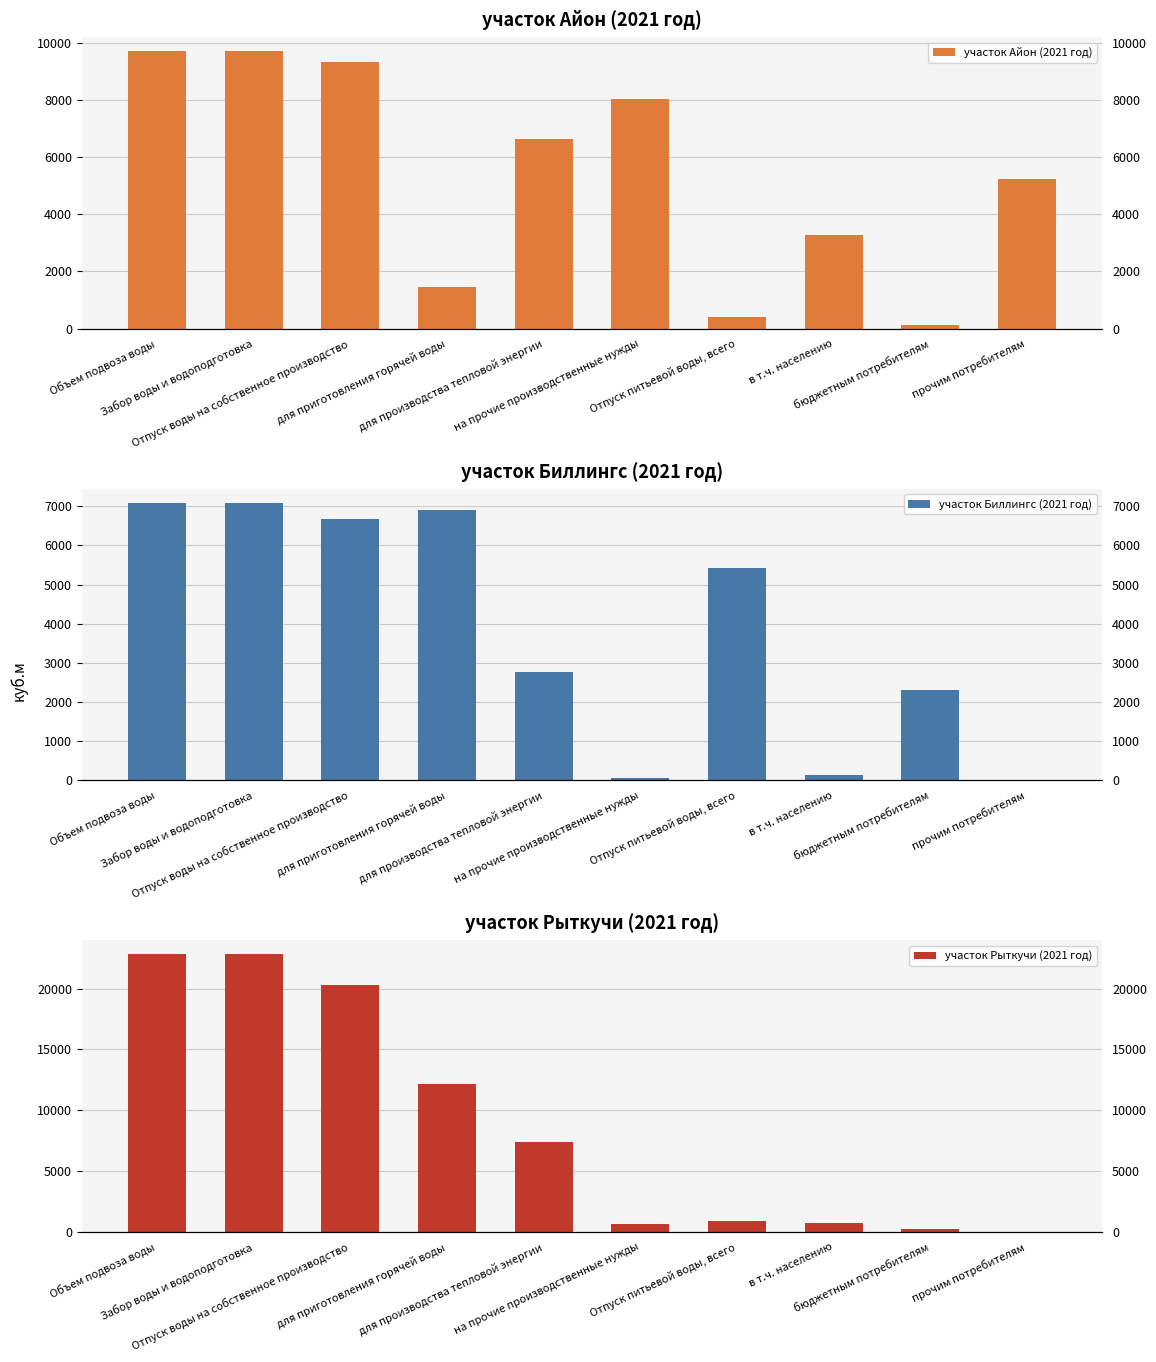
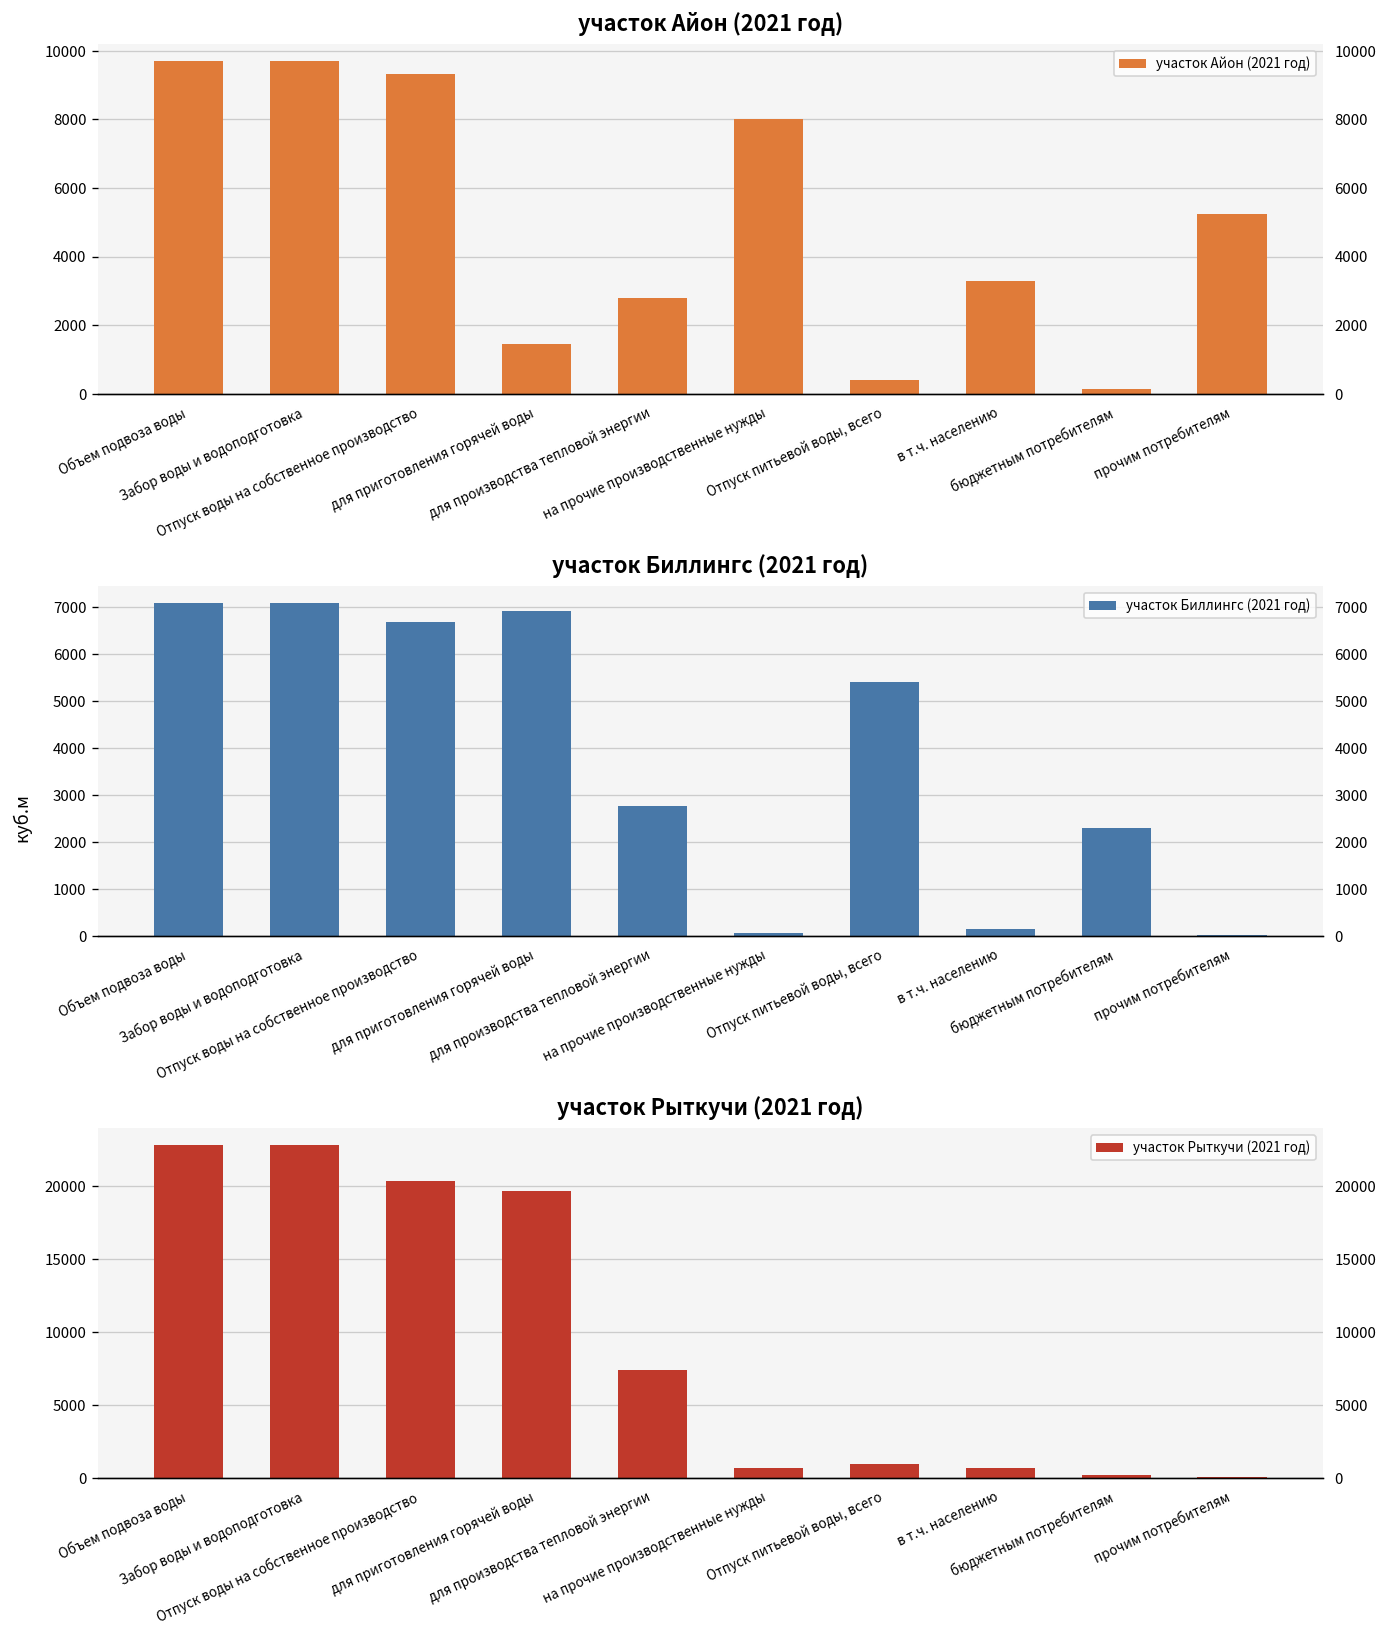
участок Айон (2021 год), для производства тепловой энергии: 6600 -> 2800
участок Рыткучи (2021 год), для приготовления горячей воды: 12200 -> 19600
